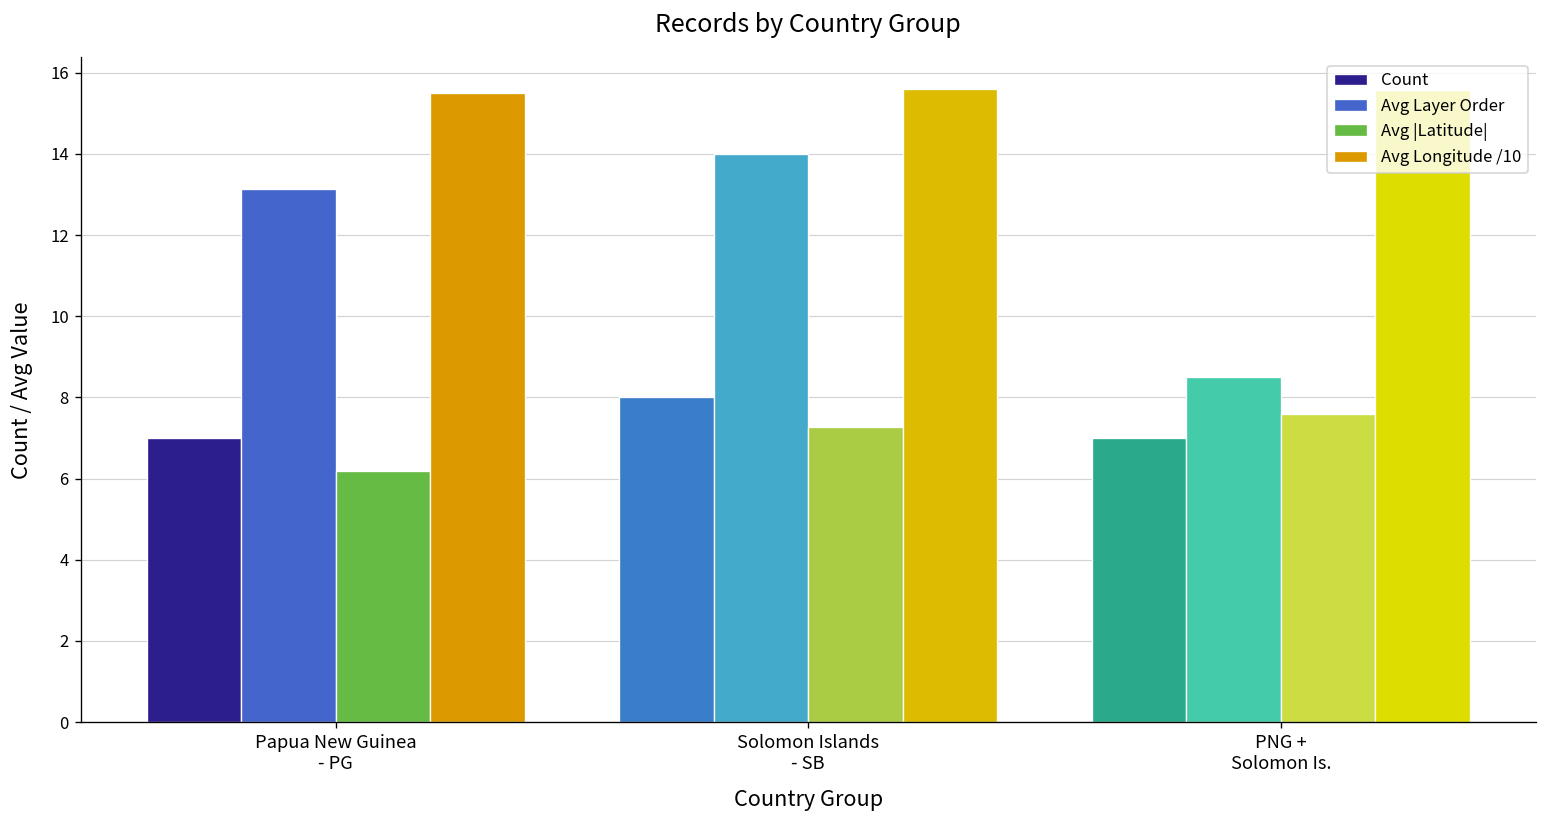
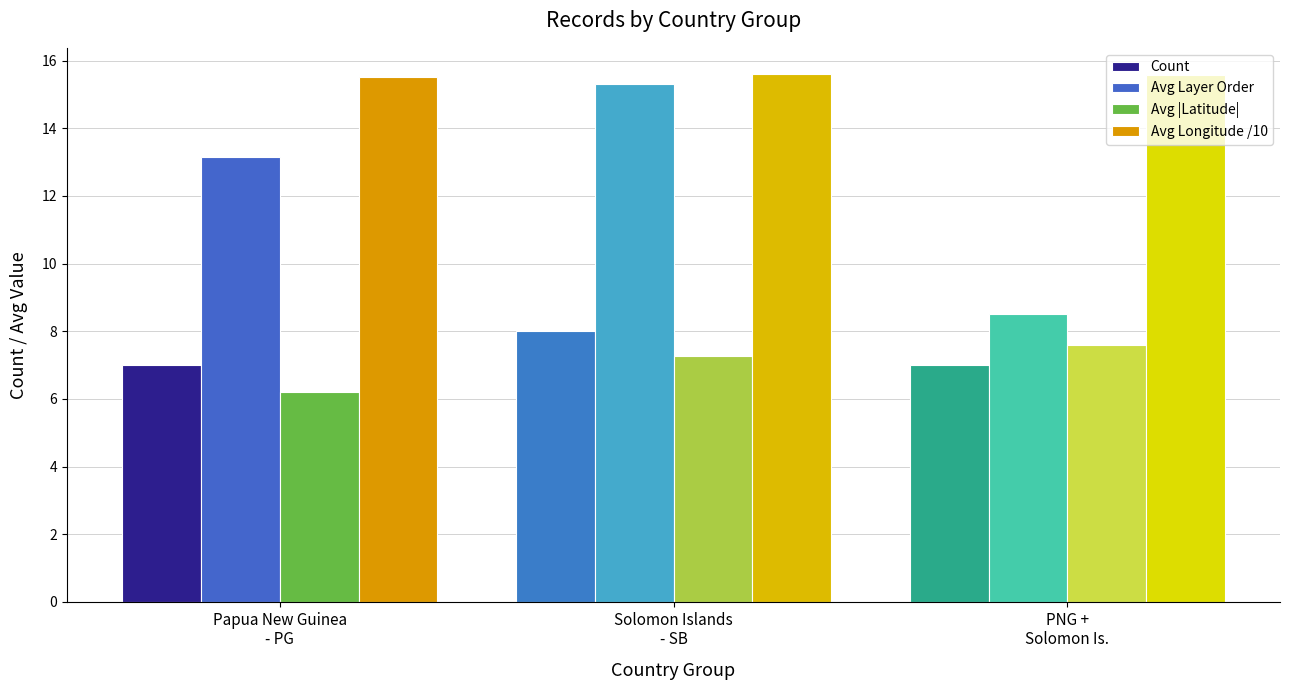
Avg Layer Order, Solomon Islands - SB: 14.0 -> 15.3
